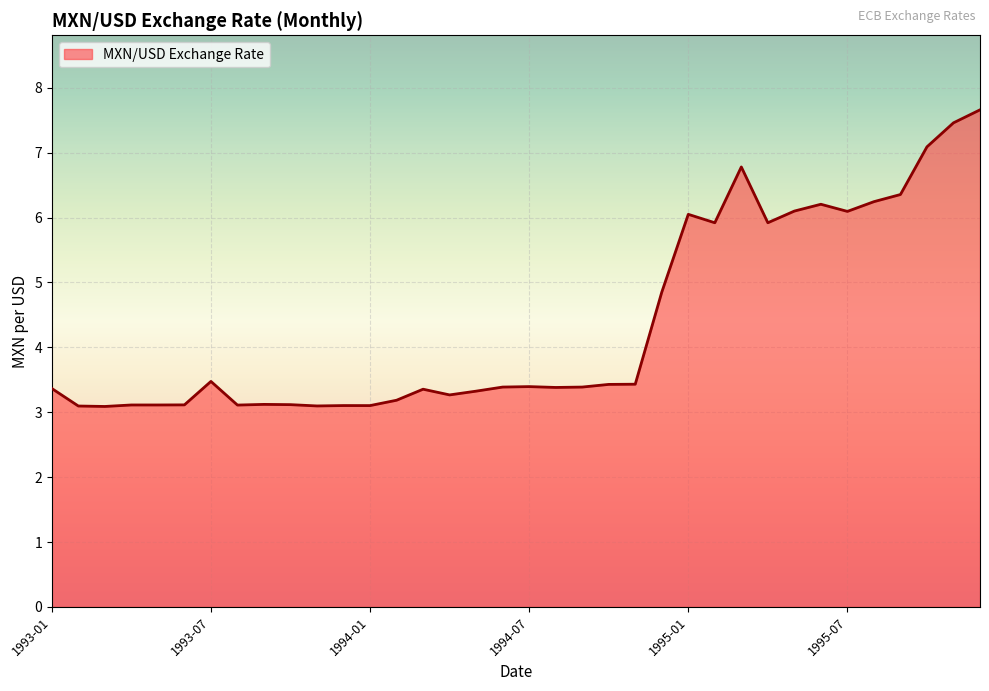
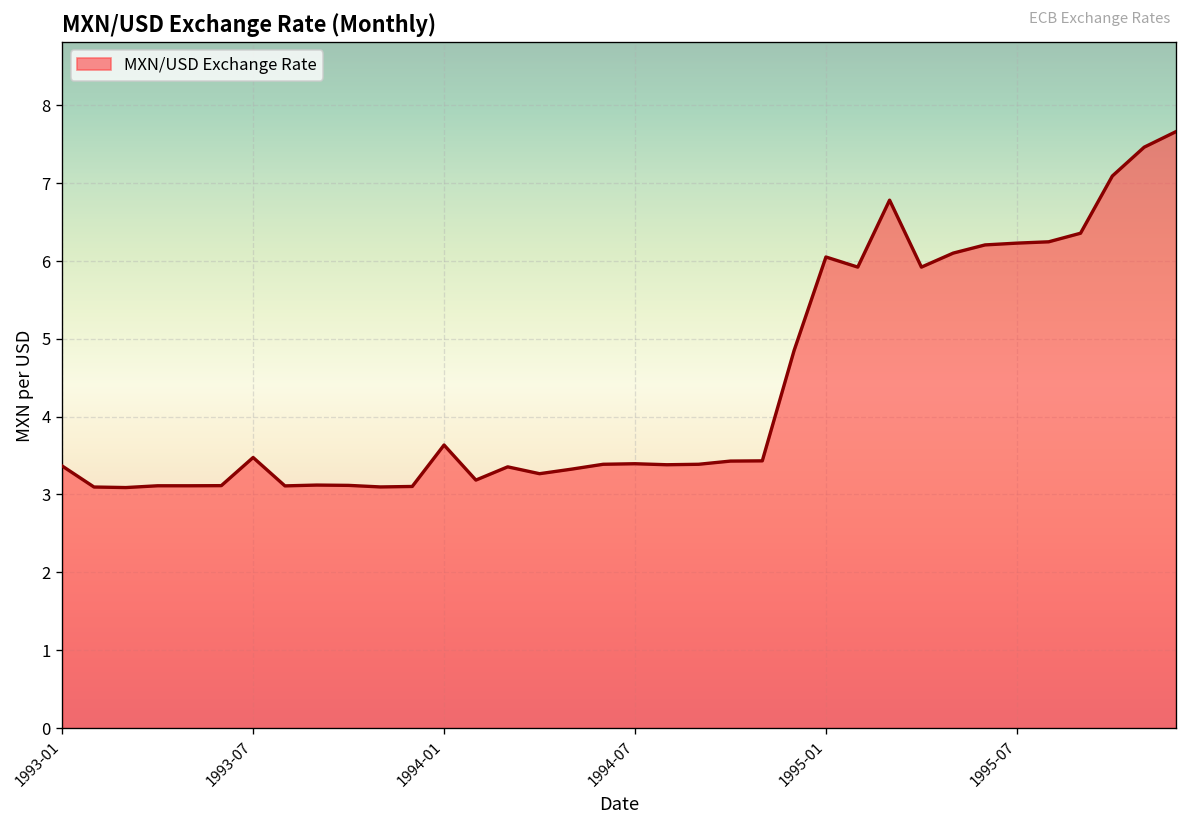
1994-01: 3.1 -> 3.6
1995-07: 6.1 -> 6.2
